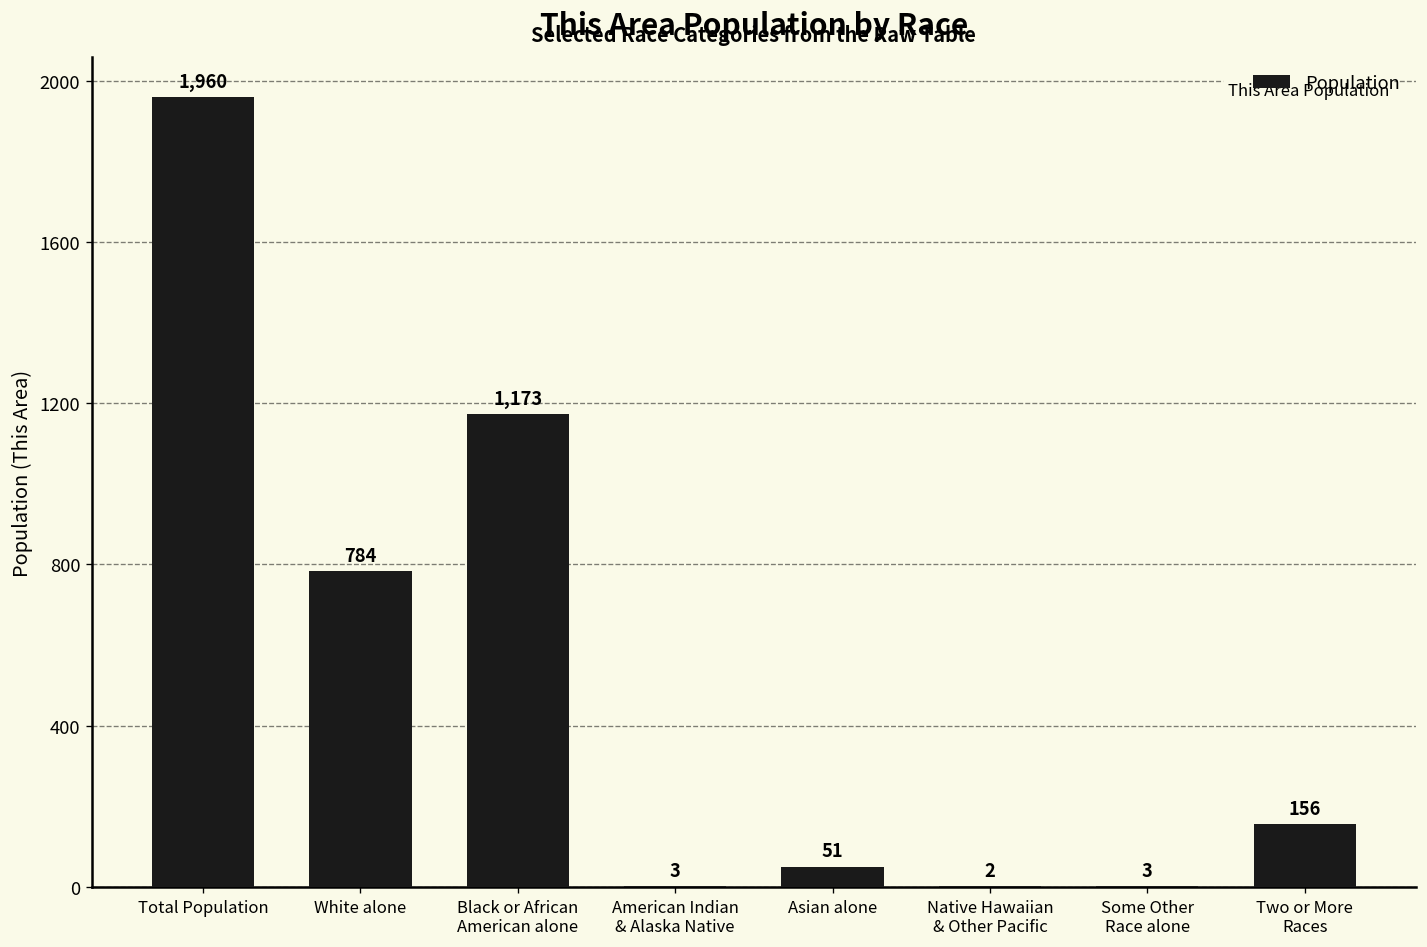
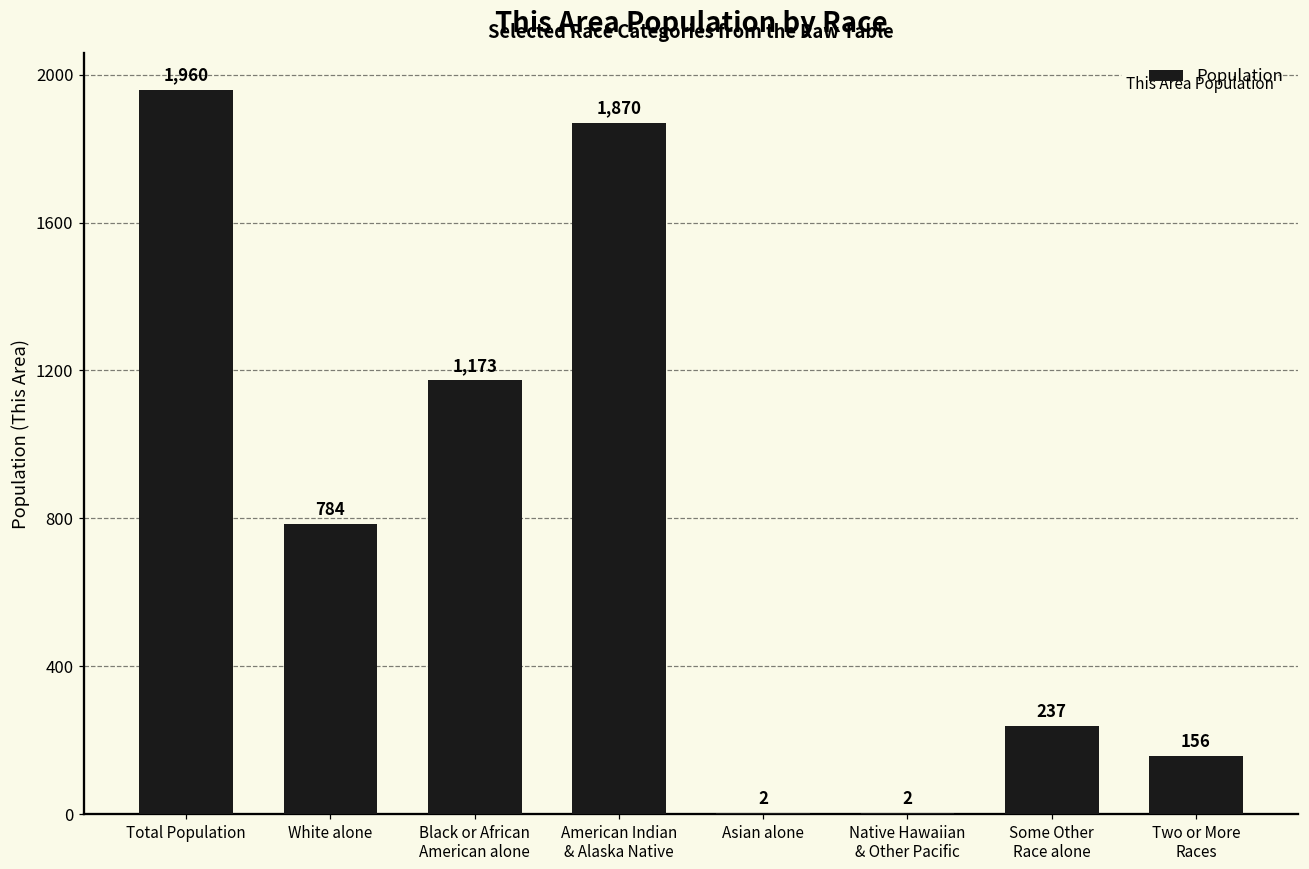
American Indian & Alaska Native: 3 -> 1,870
Asian alone: 51 -> 2
Some Other Race alone: 3 -> 237
